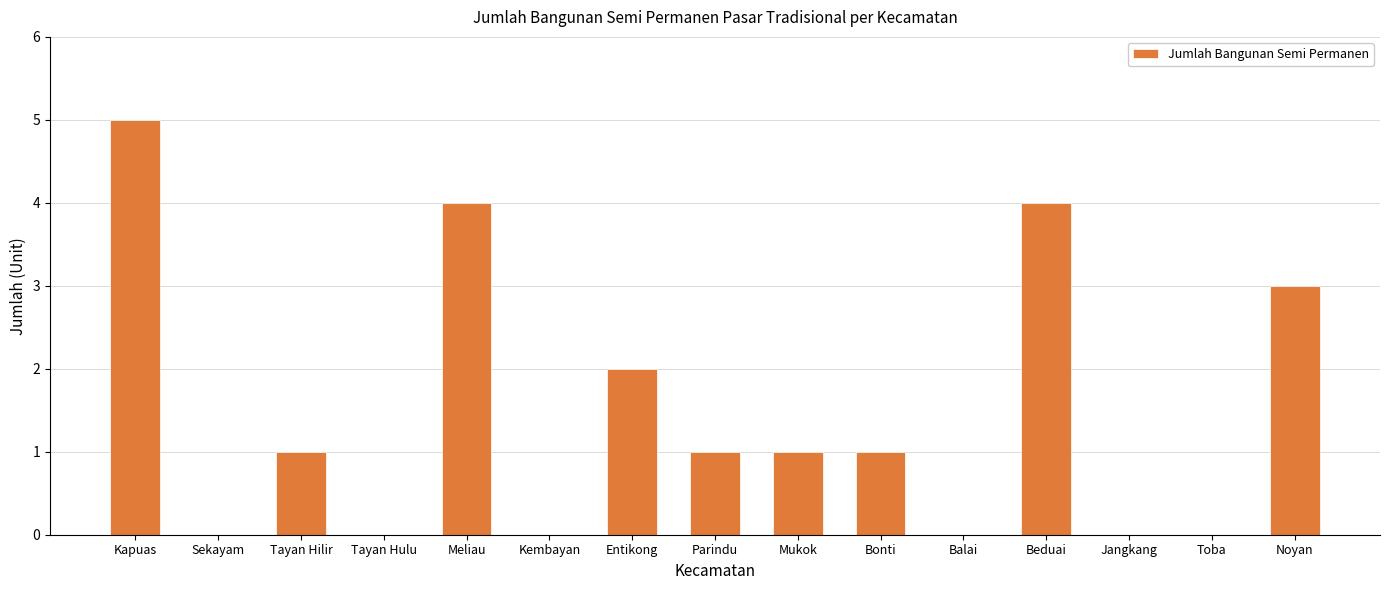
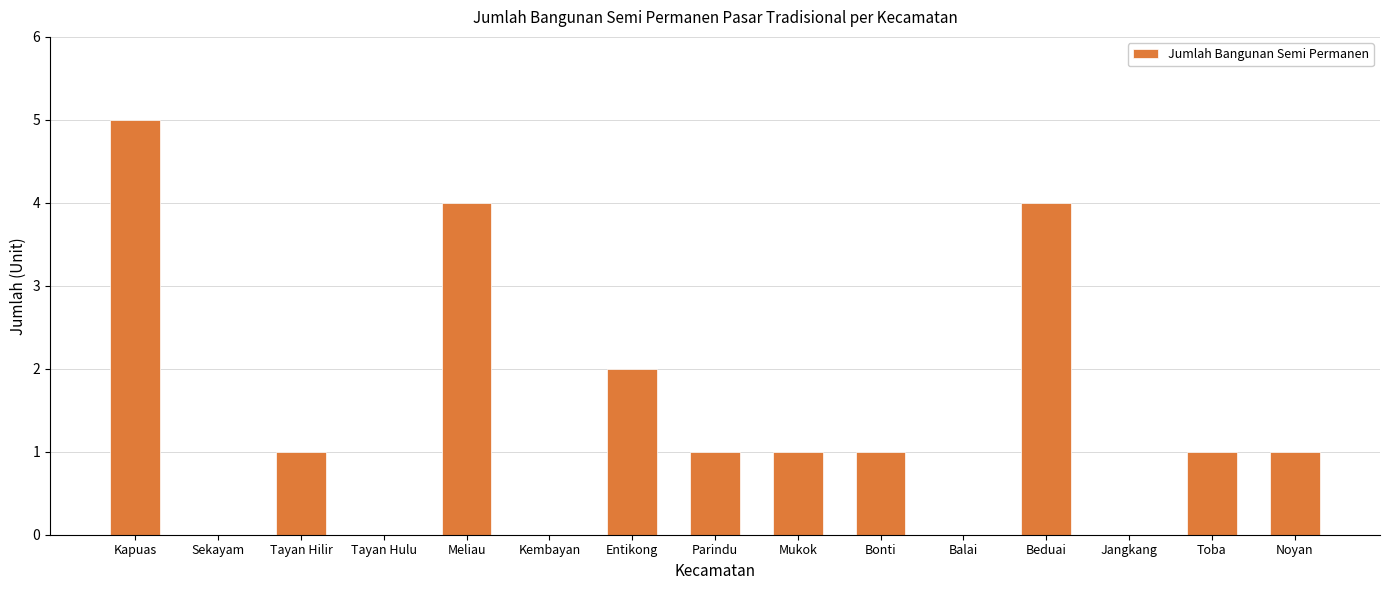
Toba: 0 -> 1
Noyan: 3 -> 1
